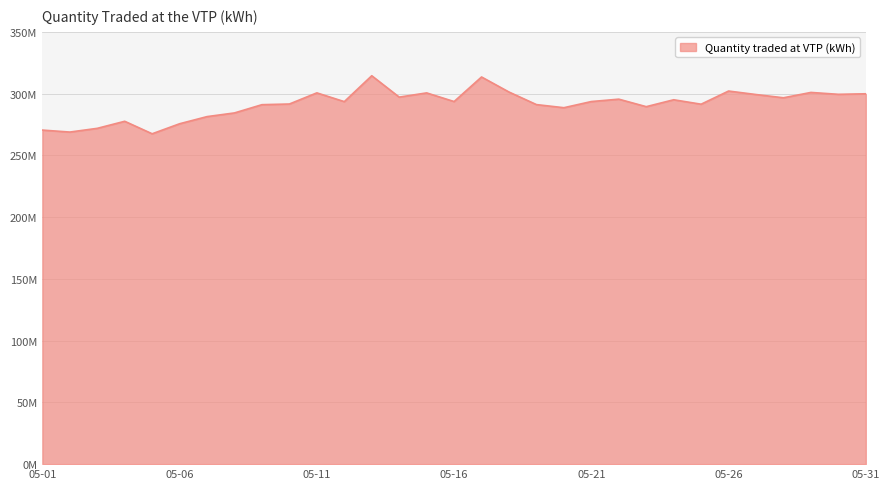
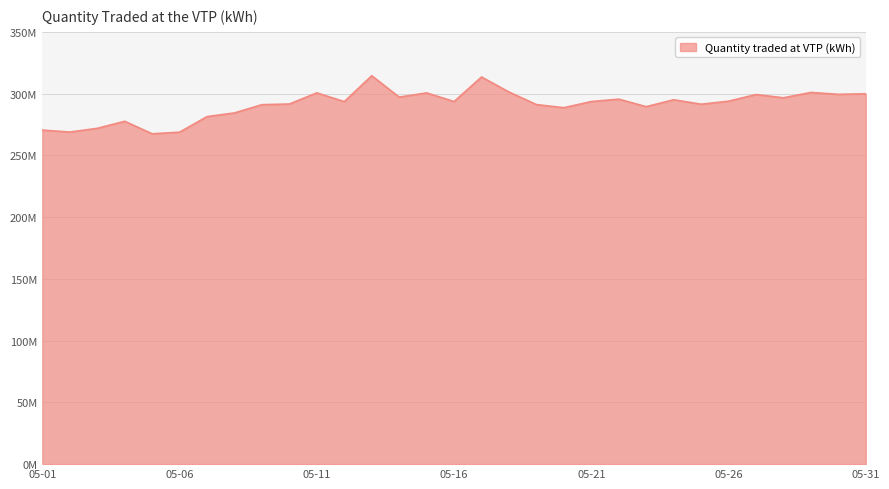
05-06: 276000000 -> 269000000
05-26: 302000000 -> 294000000
